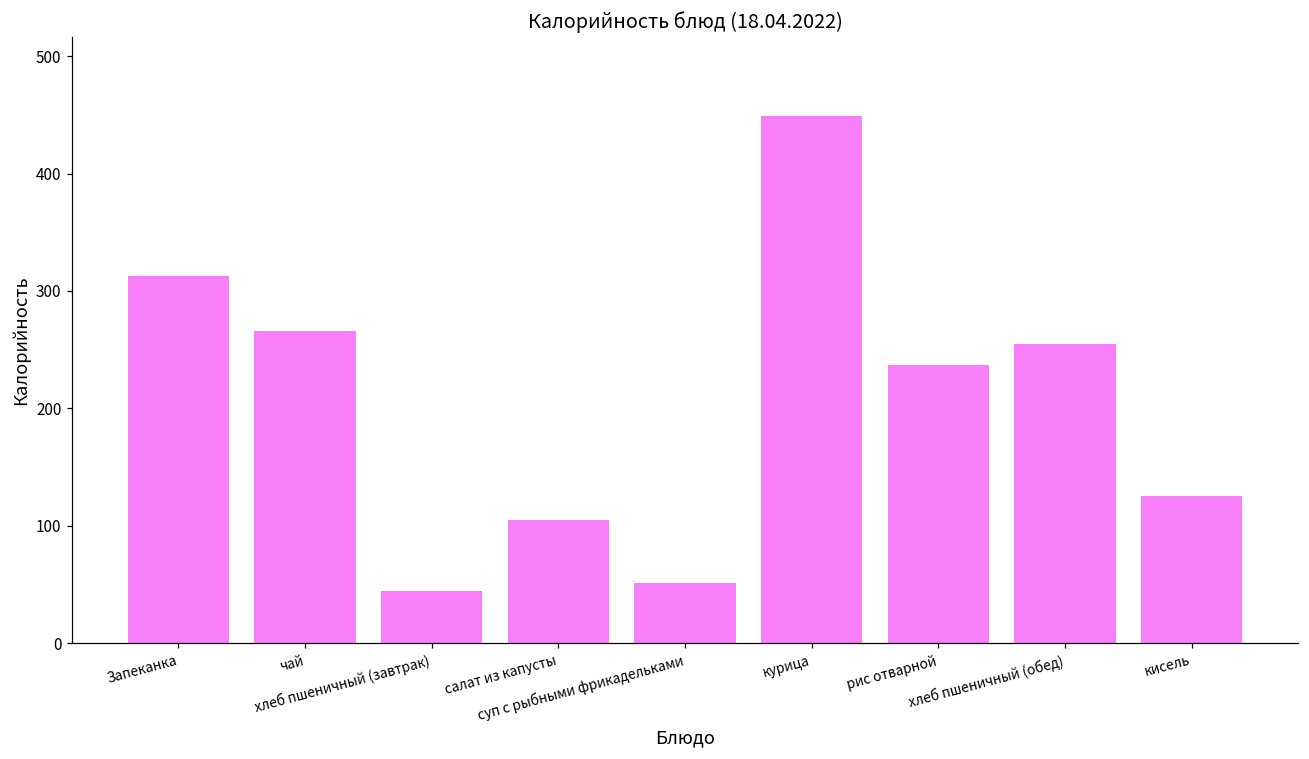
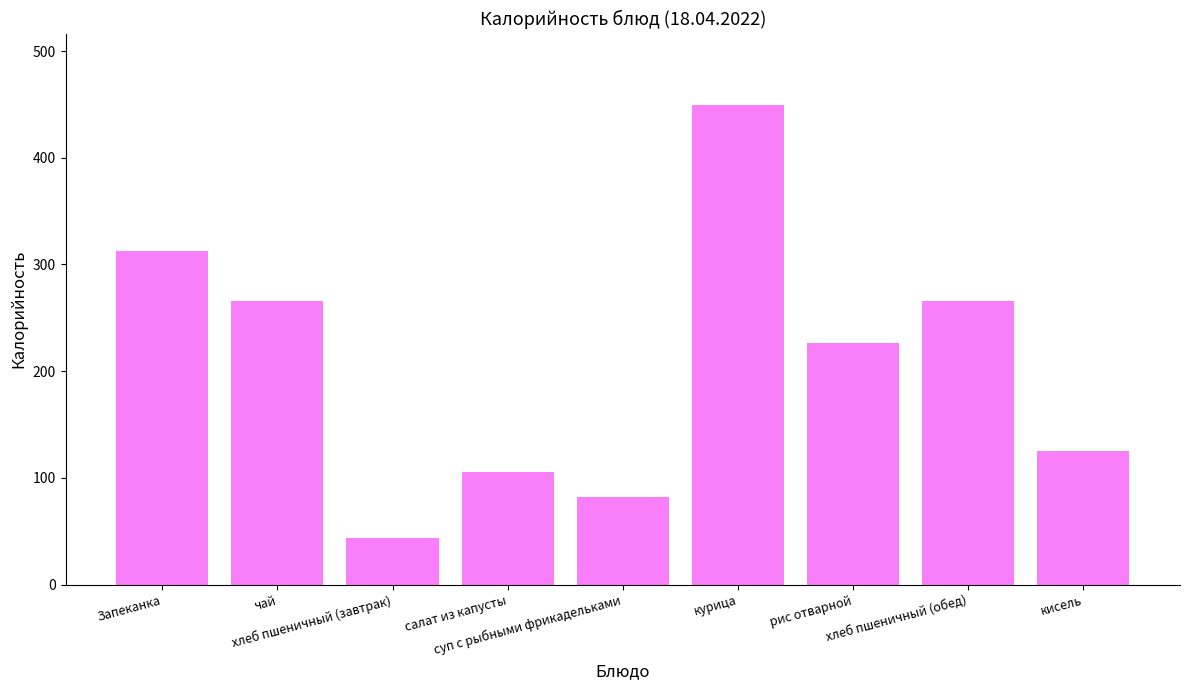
суп с рыбными фрикадельками: 51 -> 82
рис отварной: 237 -> 226
хлеб пшеничный (обед): 255 -> 266
